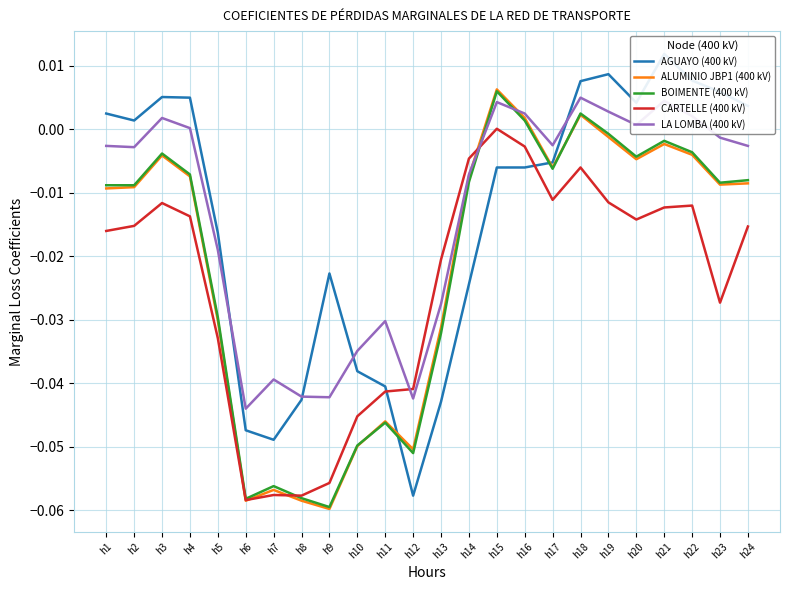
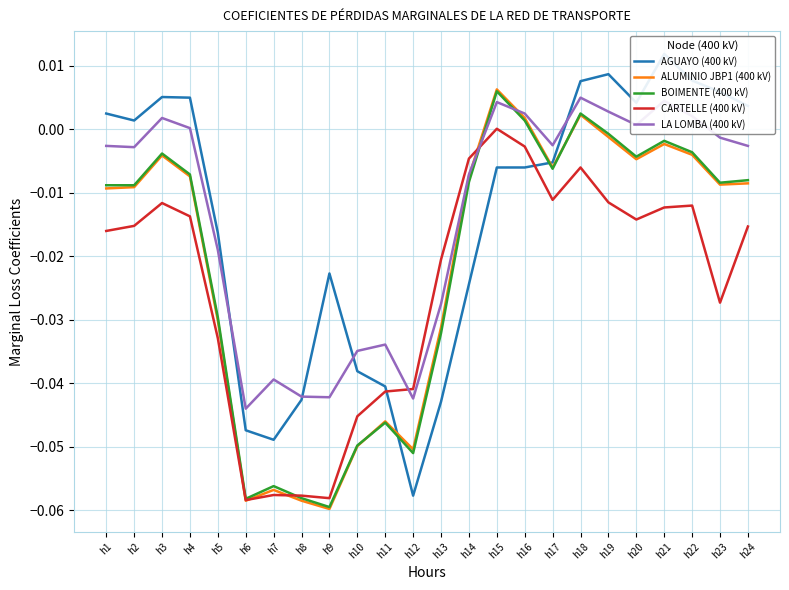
CARTELLE (400 kV), h9: -0.056 -> -0.058
LA LOMBA (400 kV), h11: -0.030 -> -0.034
